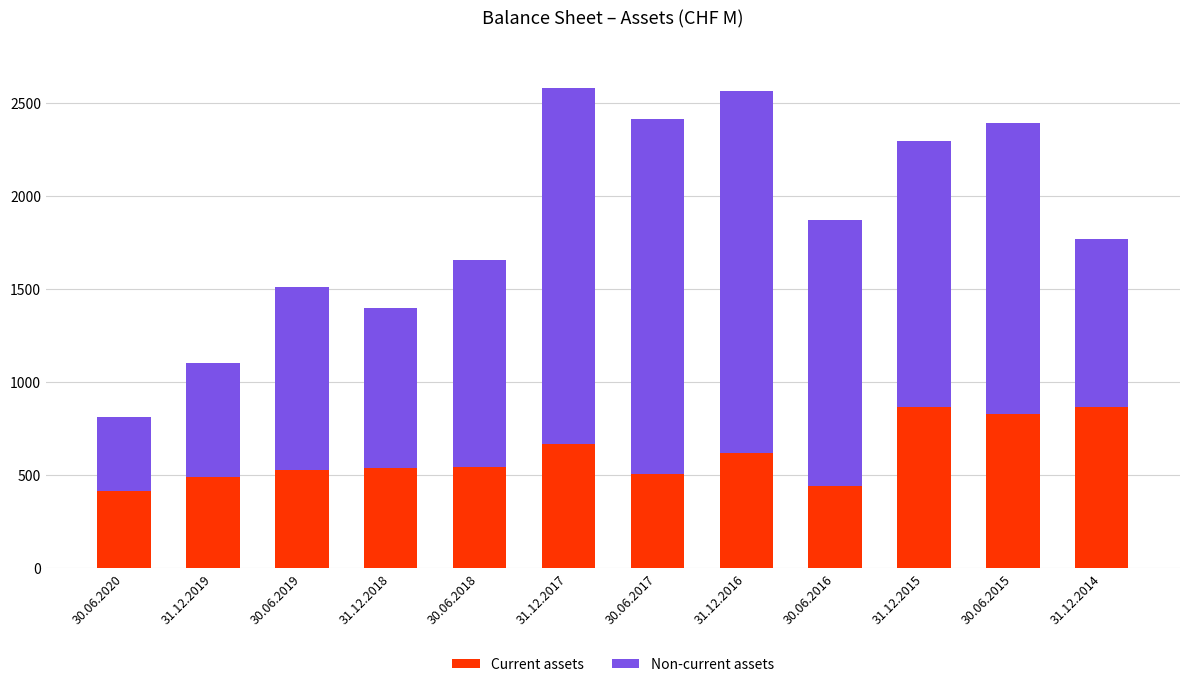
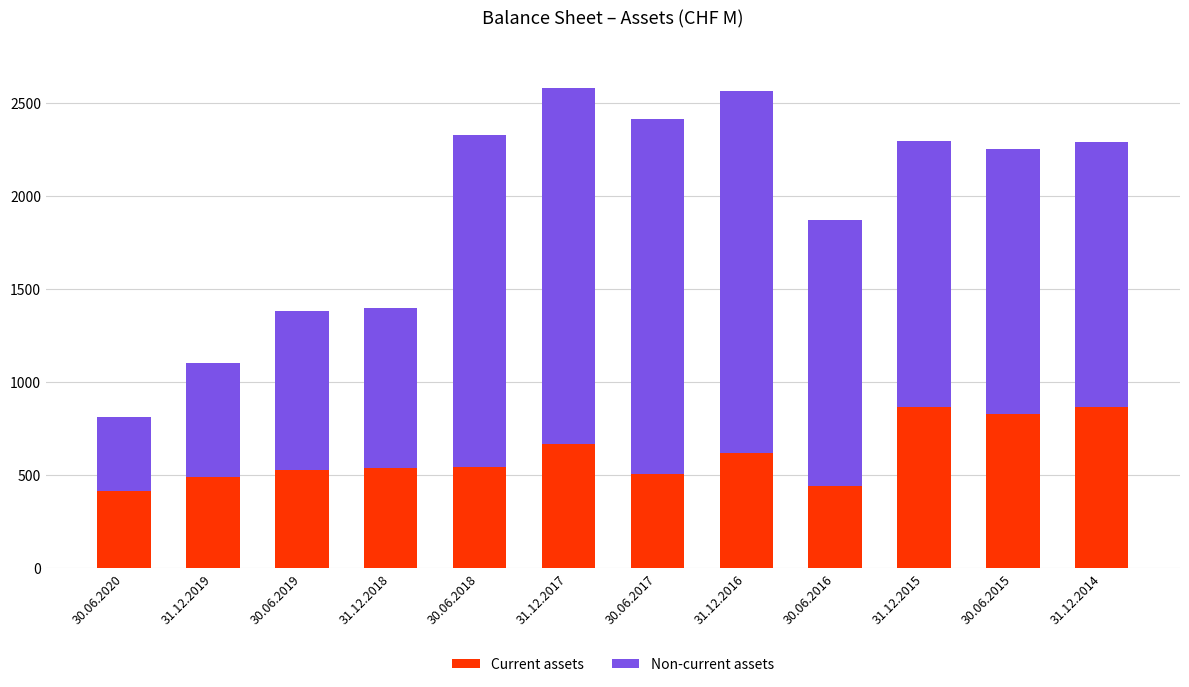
Non-current assets, 30.06.2019: 980 -> 860
Non-current assets, 30.06.2018: 1110 -> 1790
Non-current assets, 30.06.2015: 1570 -> 1420
Non-current assets, 31.12.2014: 900 -> 1430
